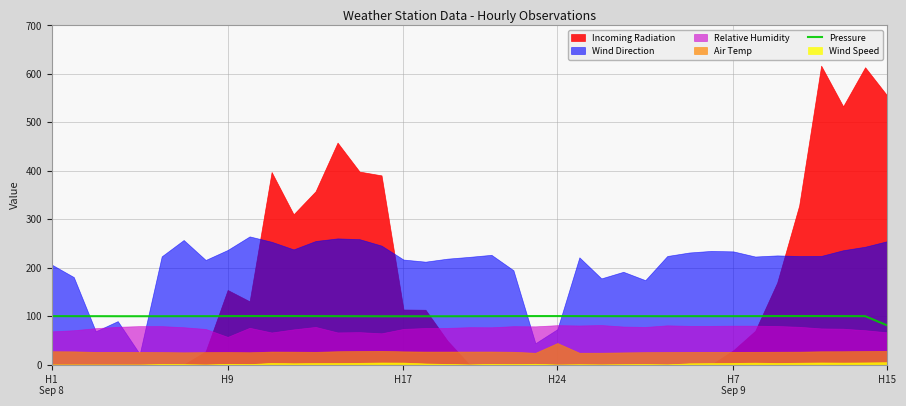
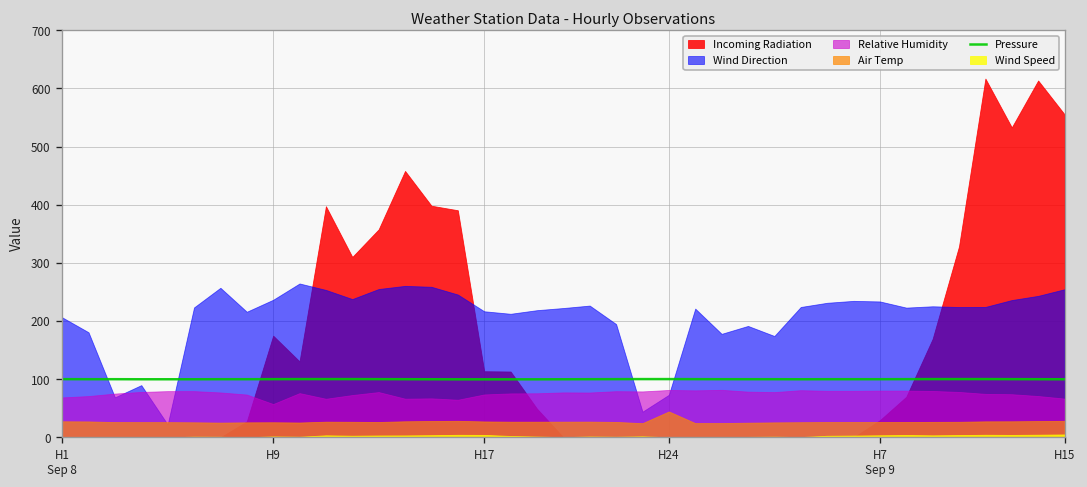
Incoming Radiation, H9: 150 -> 170
Pressure, H15: 80 -> 100
